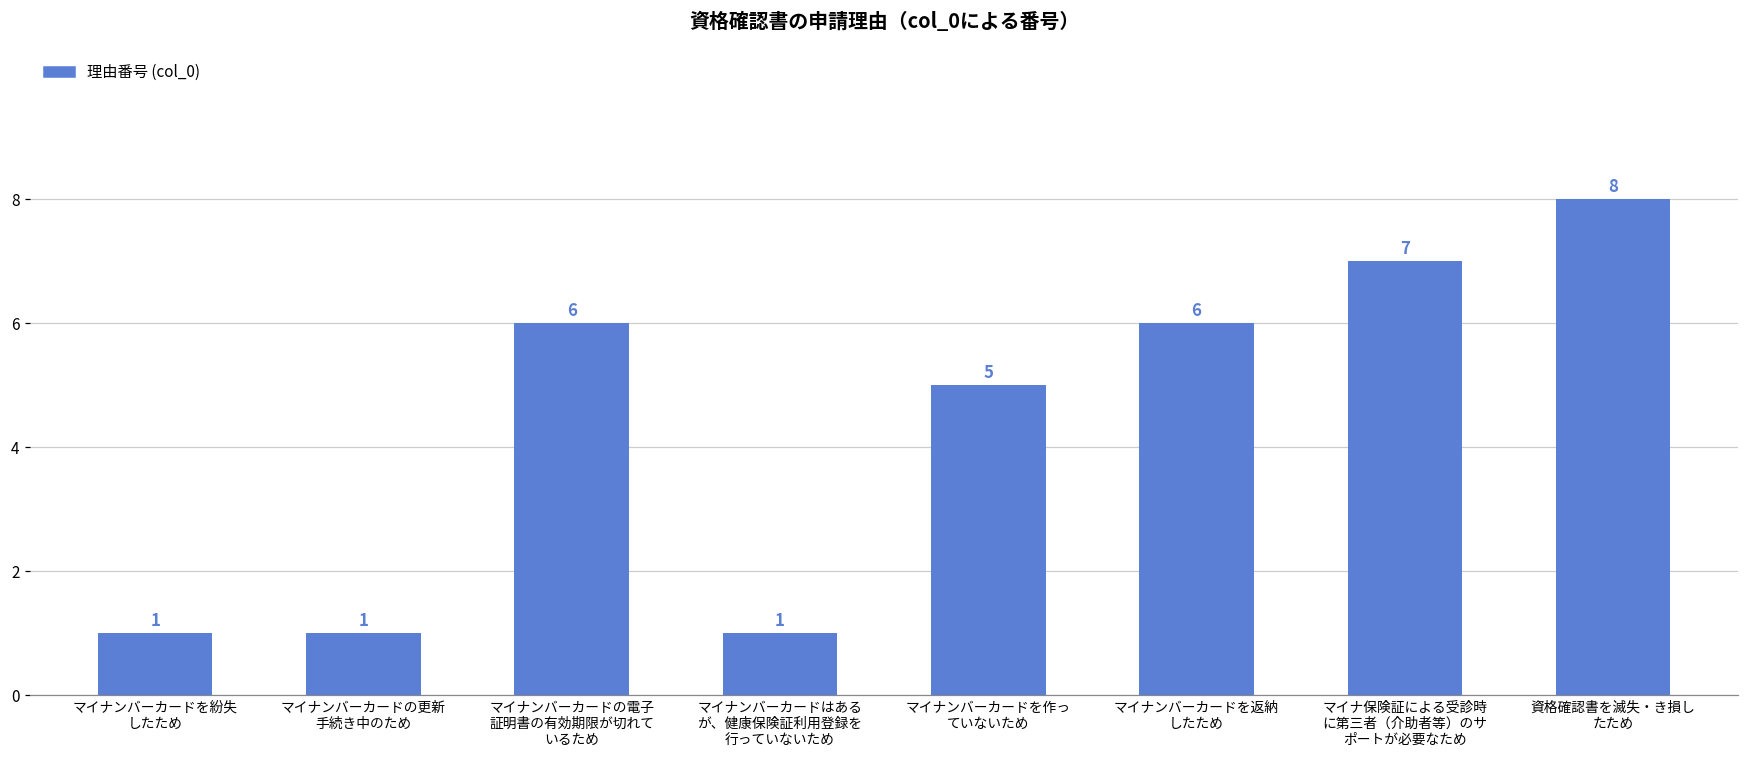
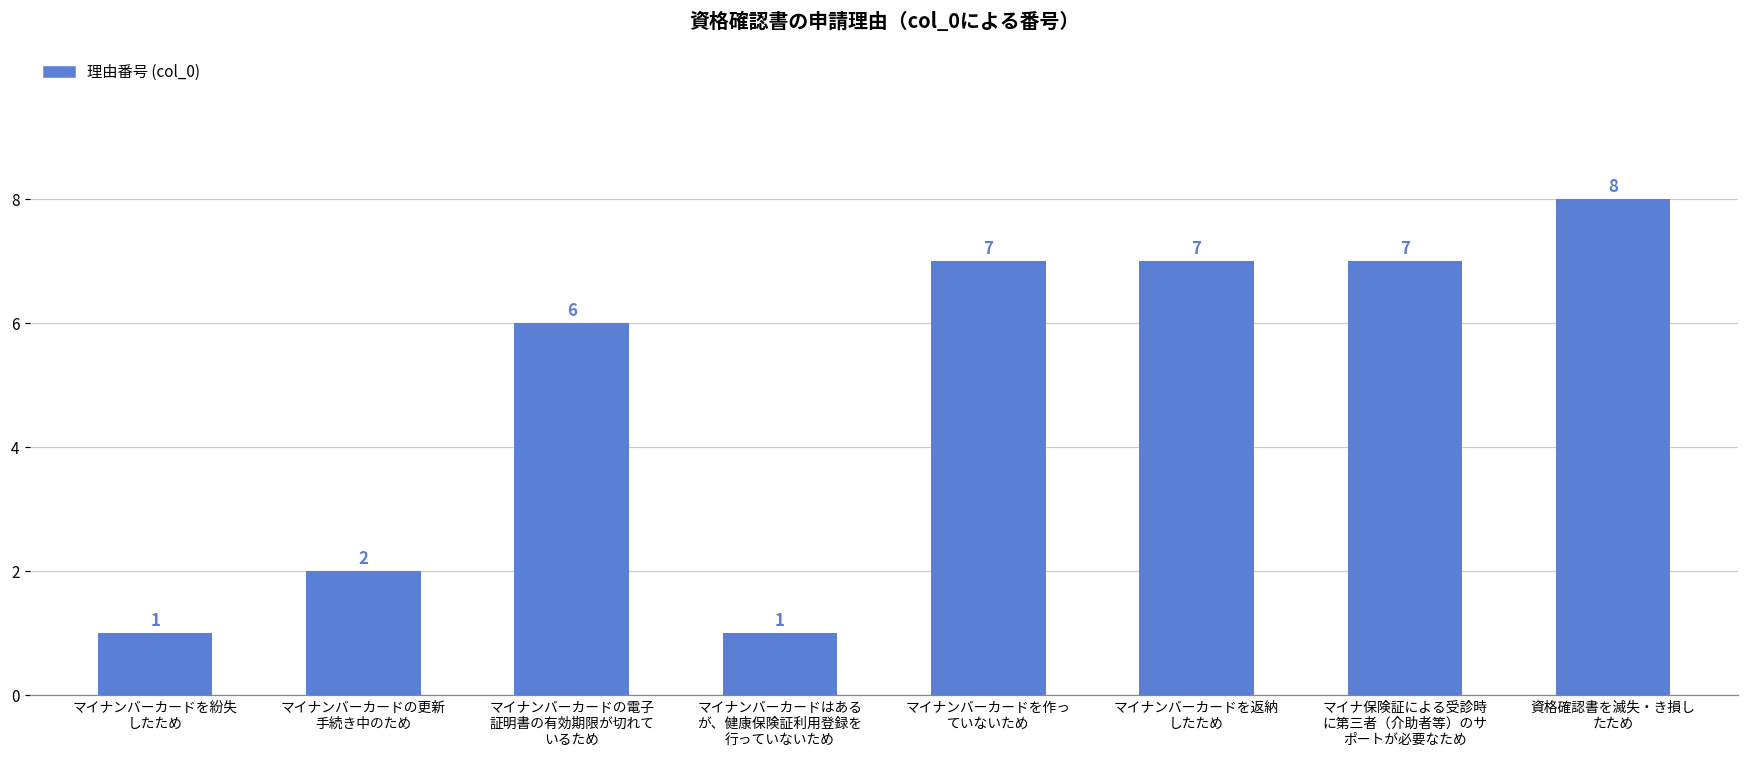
マイナンバーカードの更新 手続き中のため: 1 -> 2
マイナンバーカードを作っ ていないため: 5 -> 7
マイナンバーカードを返納 したため: 6 -> 7
